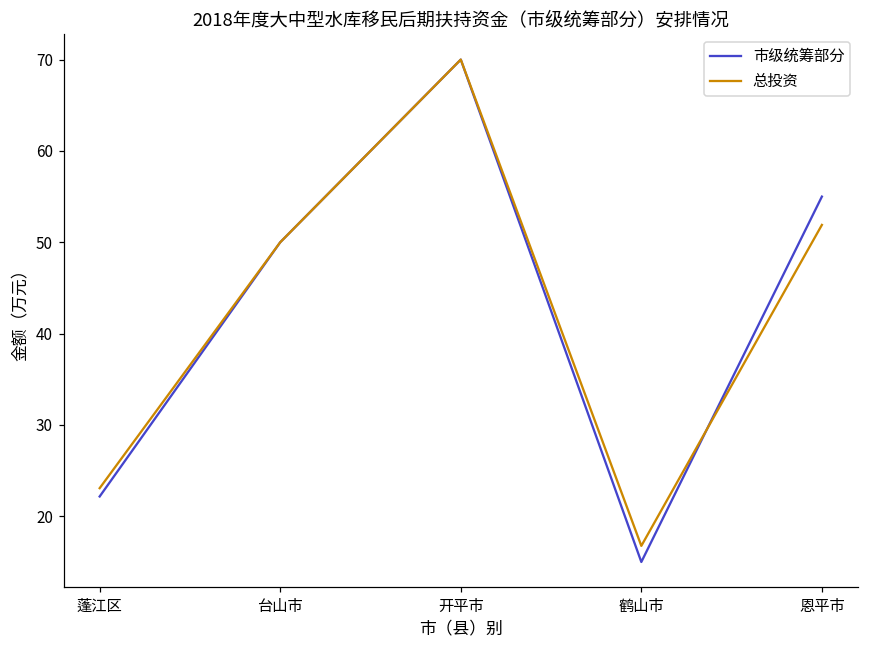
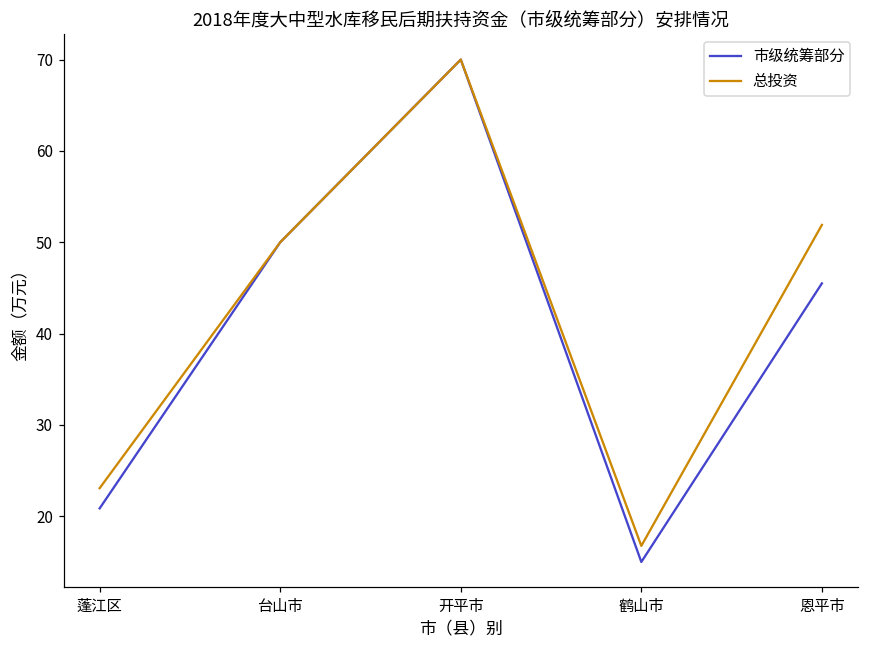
市级统筹部分, 蓬江区: 22 -> 21
市级统筹部分, 恩平市: 55 -> 46
